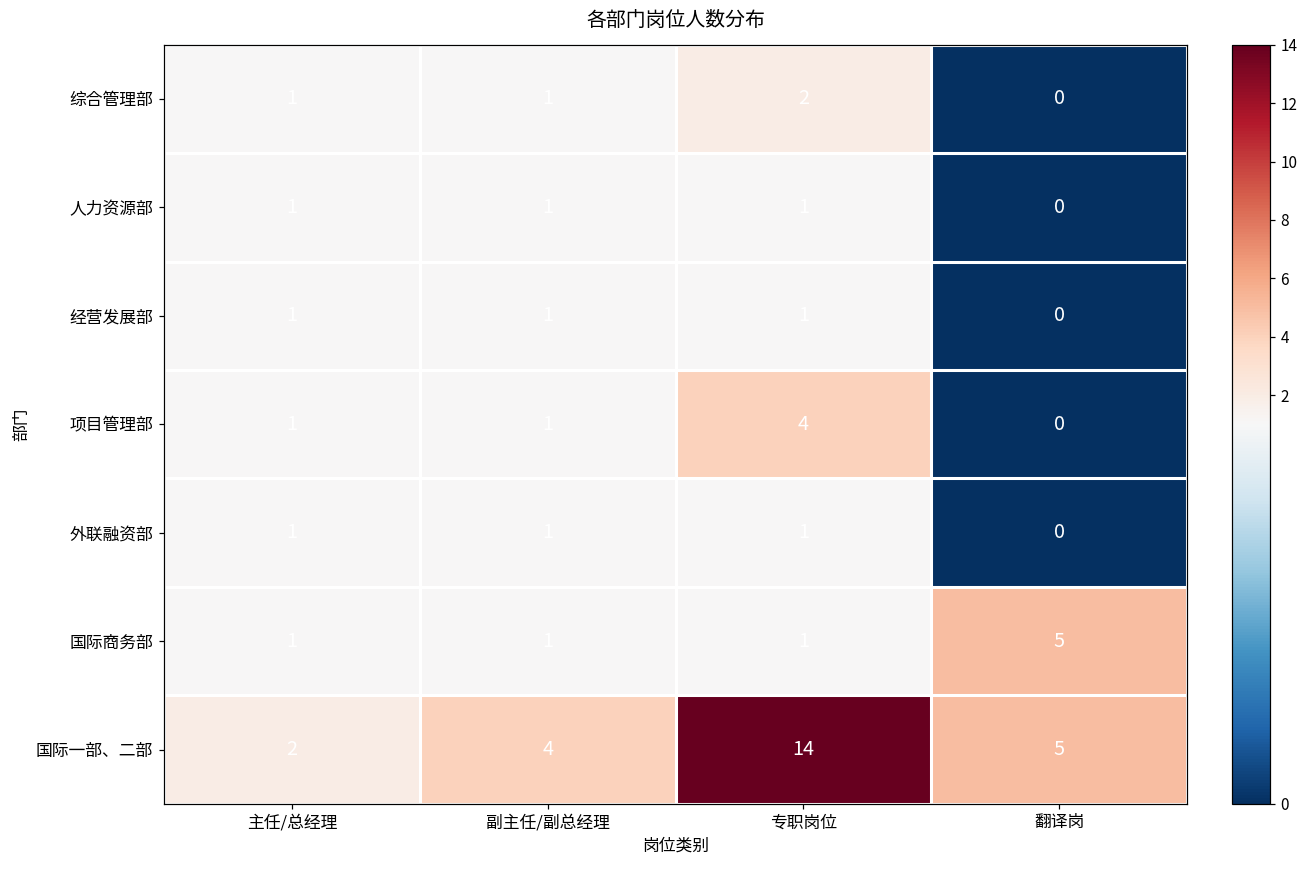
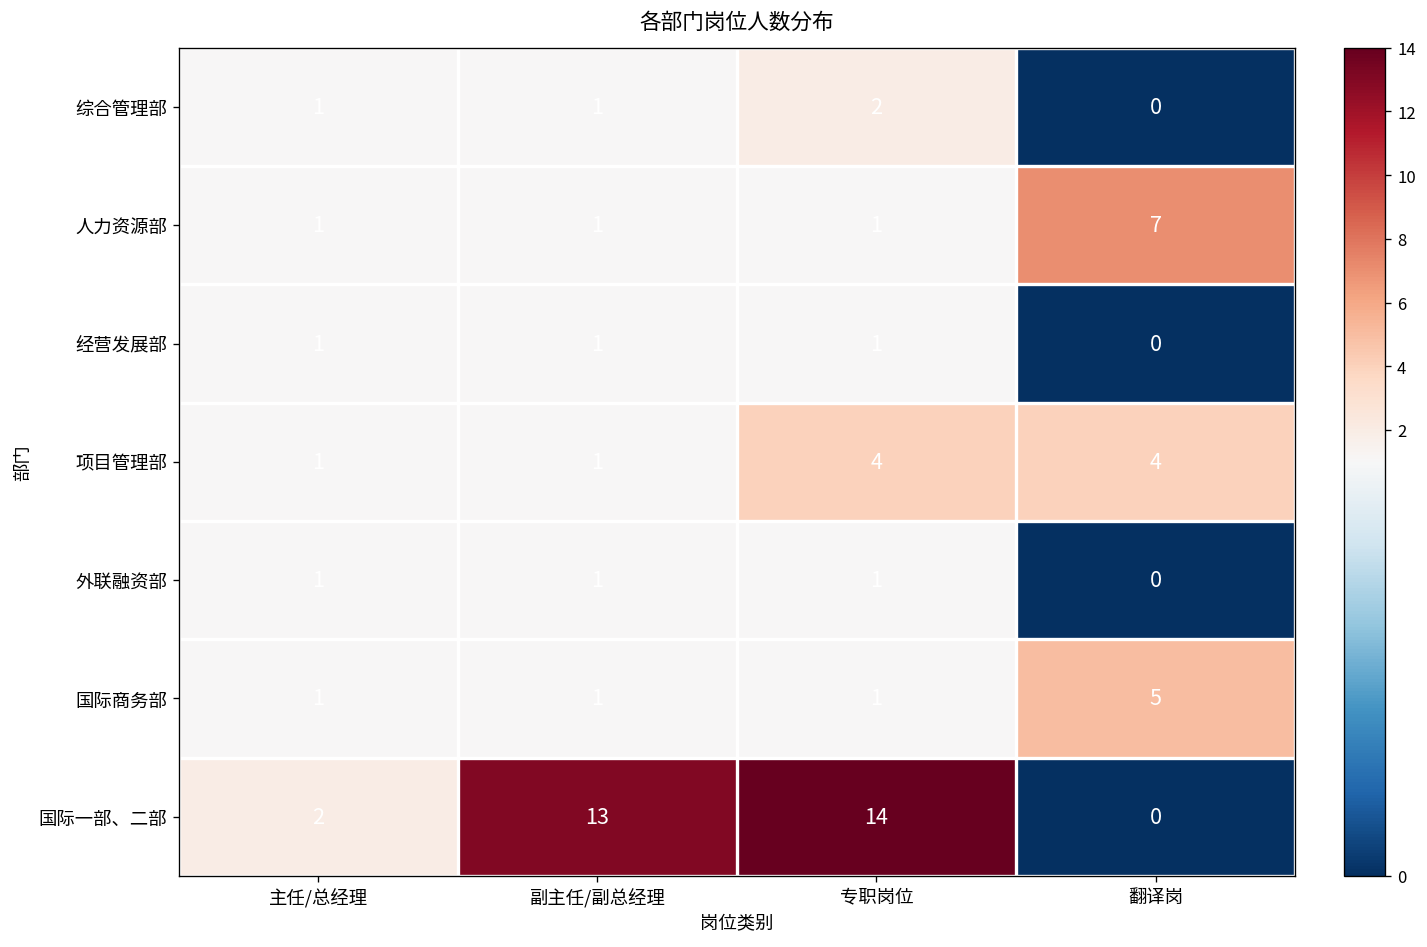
人力资源部, 翻译岗: 0 -> 7
项目管理部, 翻译岗: 0 -> 4
国际一部、二部, 副主任/副总经理: 4 -> 13
国际一部、二部, 翻译岗: 5 -> 0
